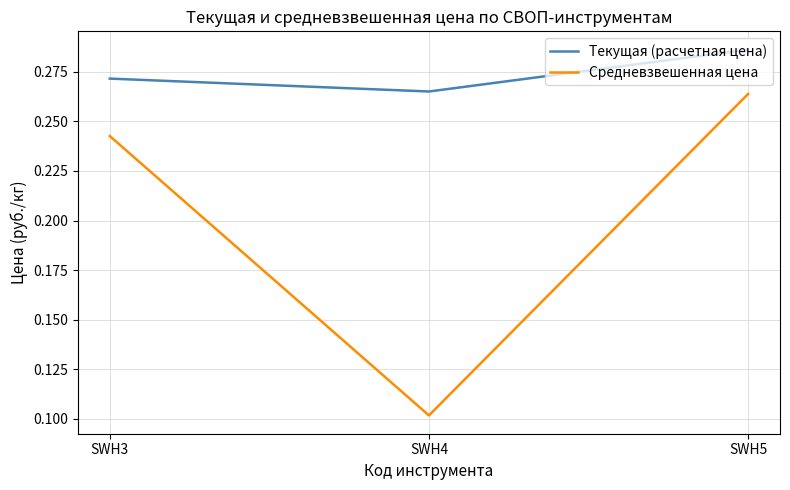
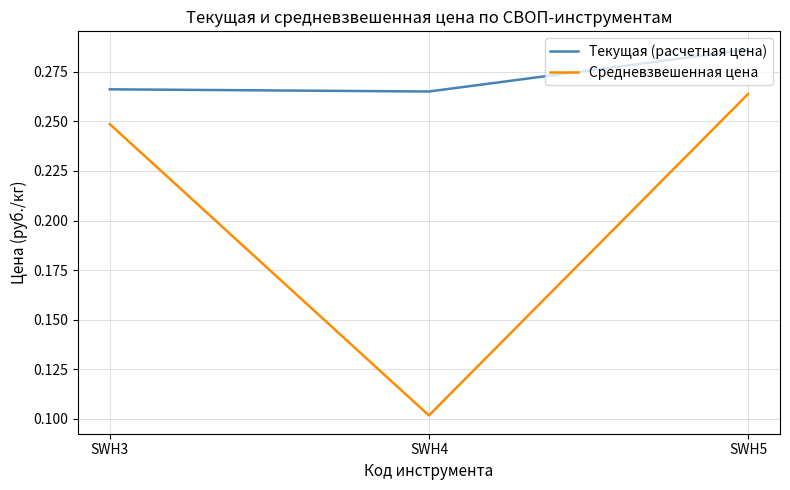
Текущая (расчетная цена), SWH3: 0.272 -> 0.266
Средневзвешенная цена, SWH3: 0.243 -> 0.249
